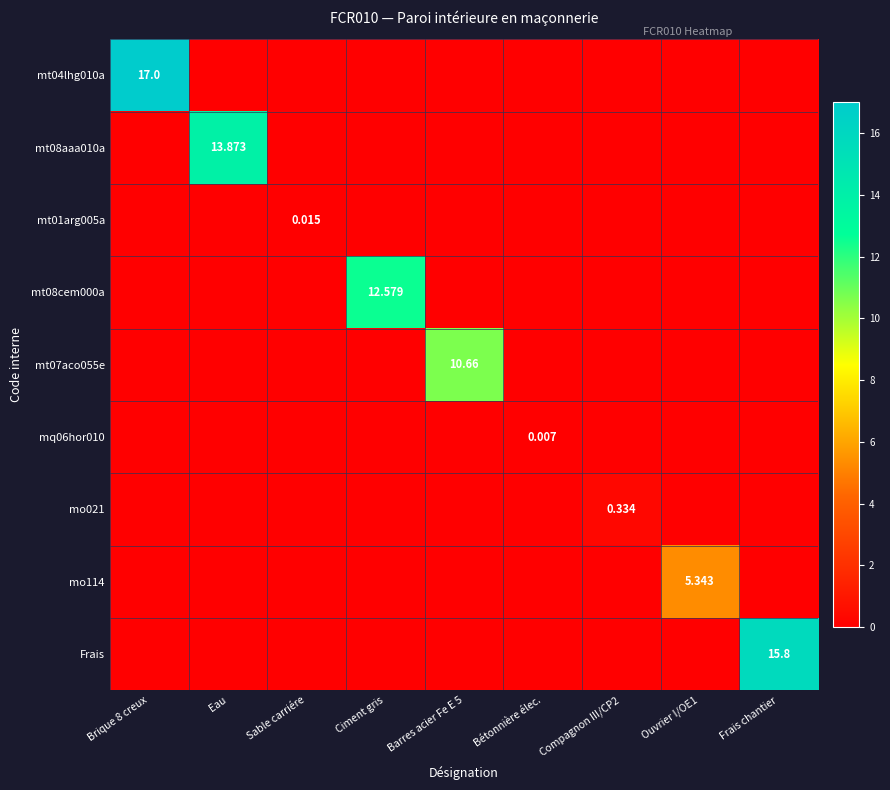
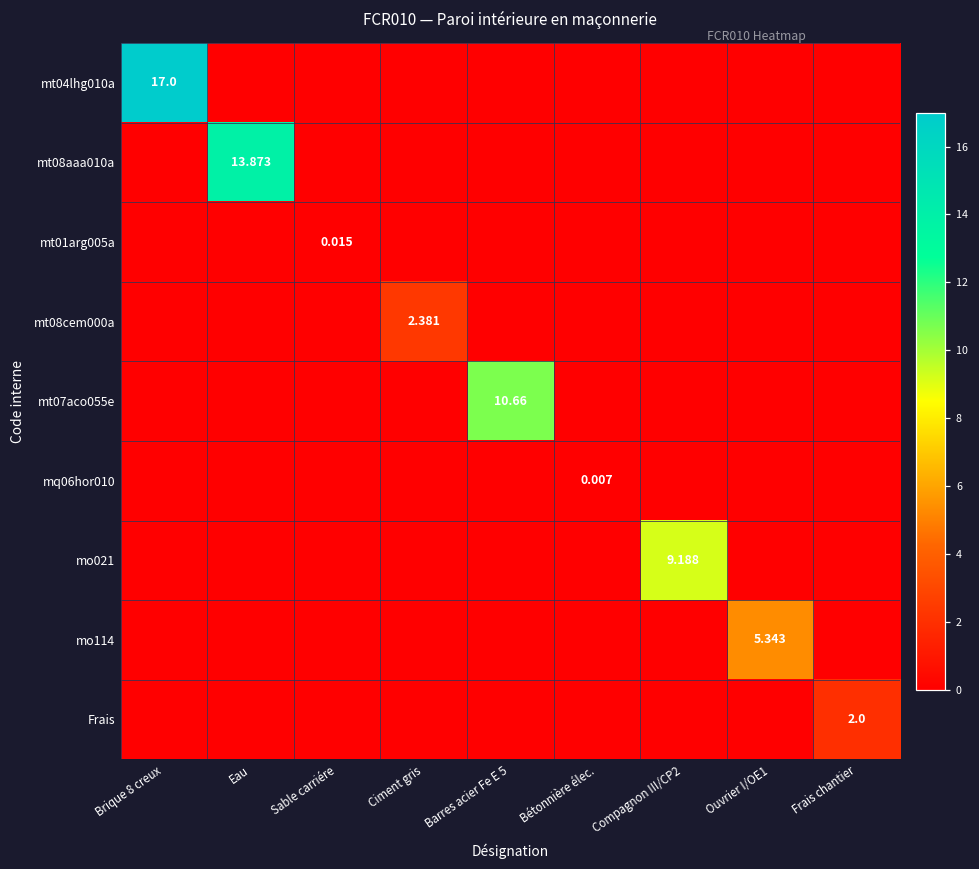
mt08cem000a, Ciment gris: 12.579 -> 2.381
mo021, Compagnon III/CP2: 0.334 -> 9.188
Frais, Frais chantier: 15.8 -> 2.0
